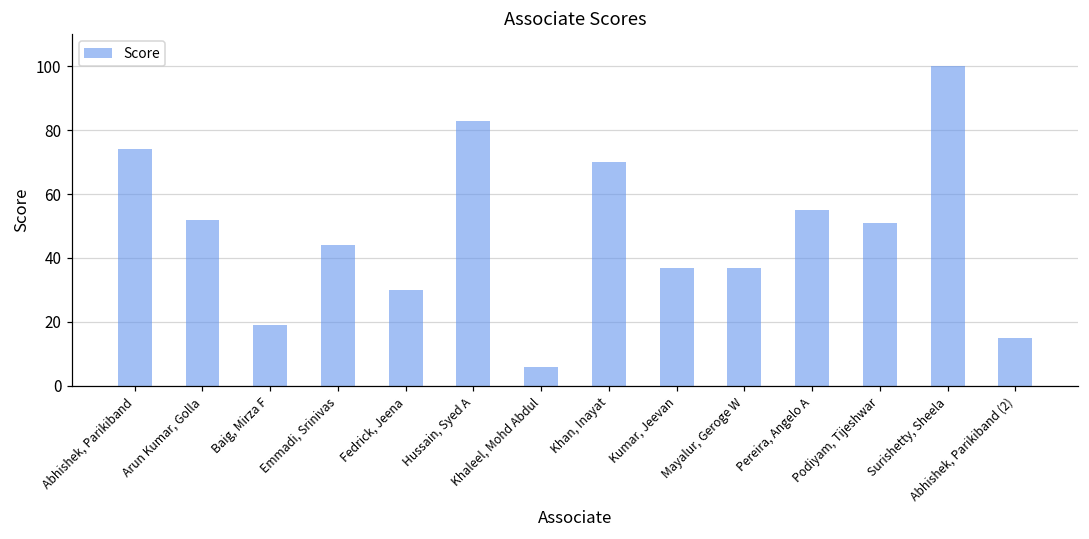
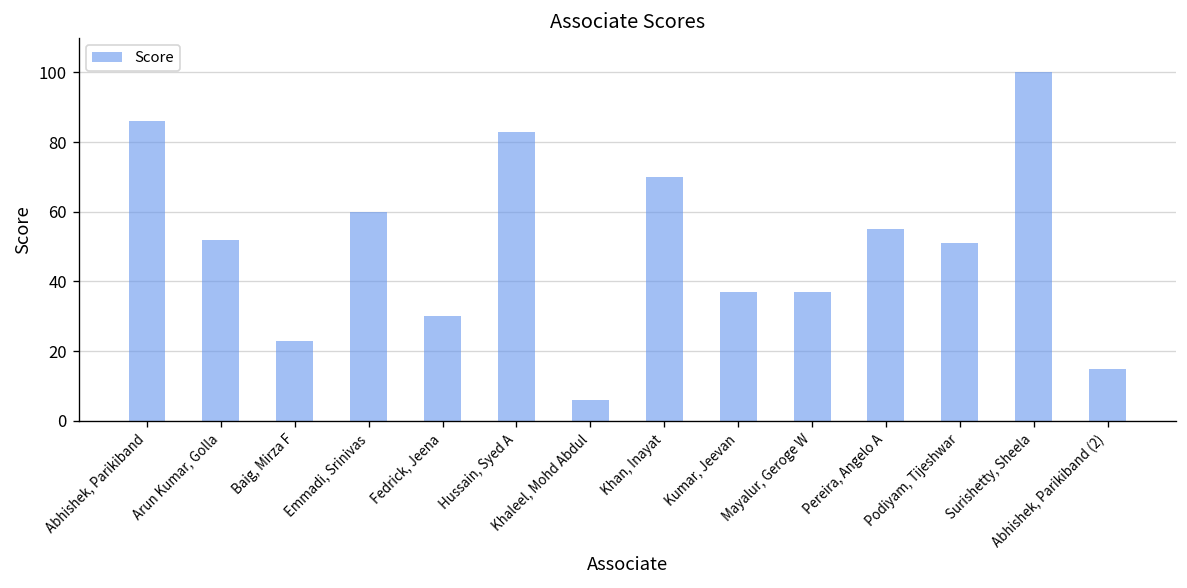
Abhishek, Parikiband: 74 -> 86
Baig, Mirza F: 19 -> 23
Emmadi, Srinivas: 44 -> 60
